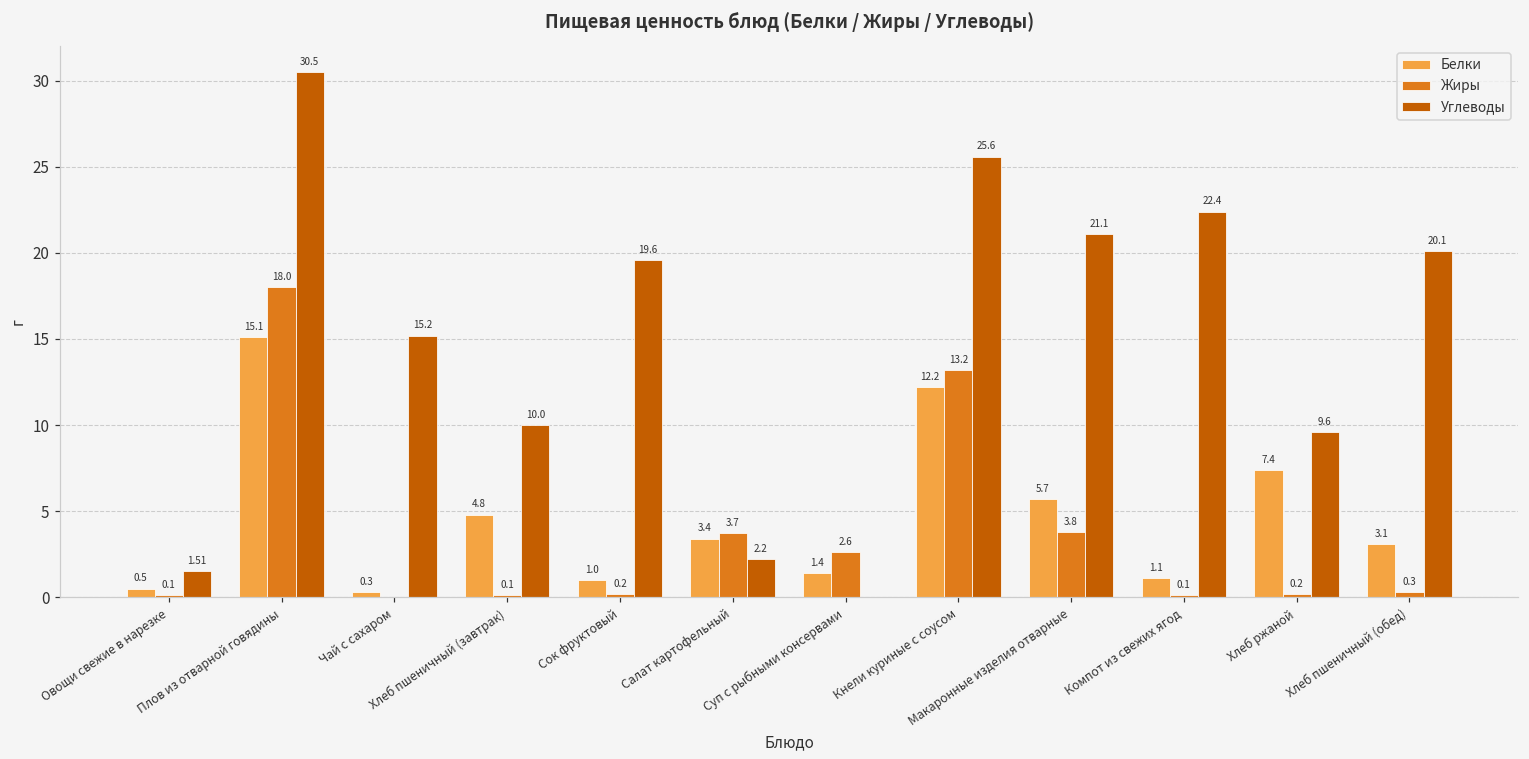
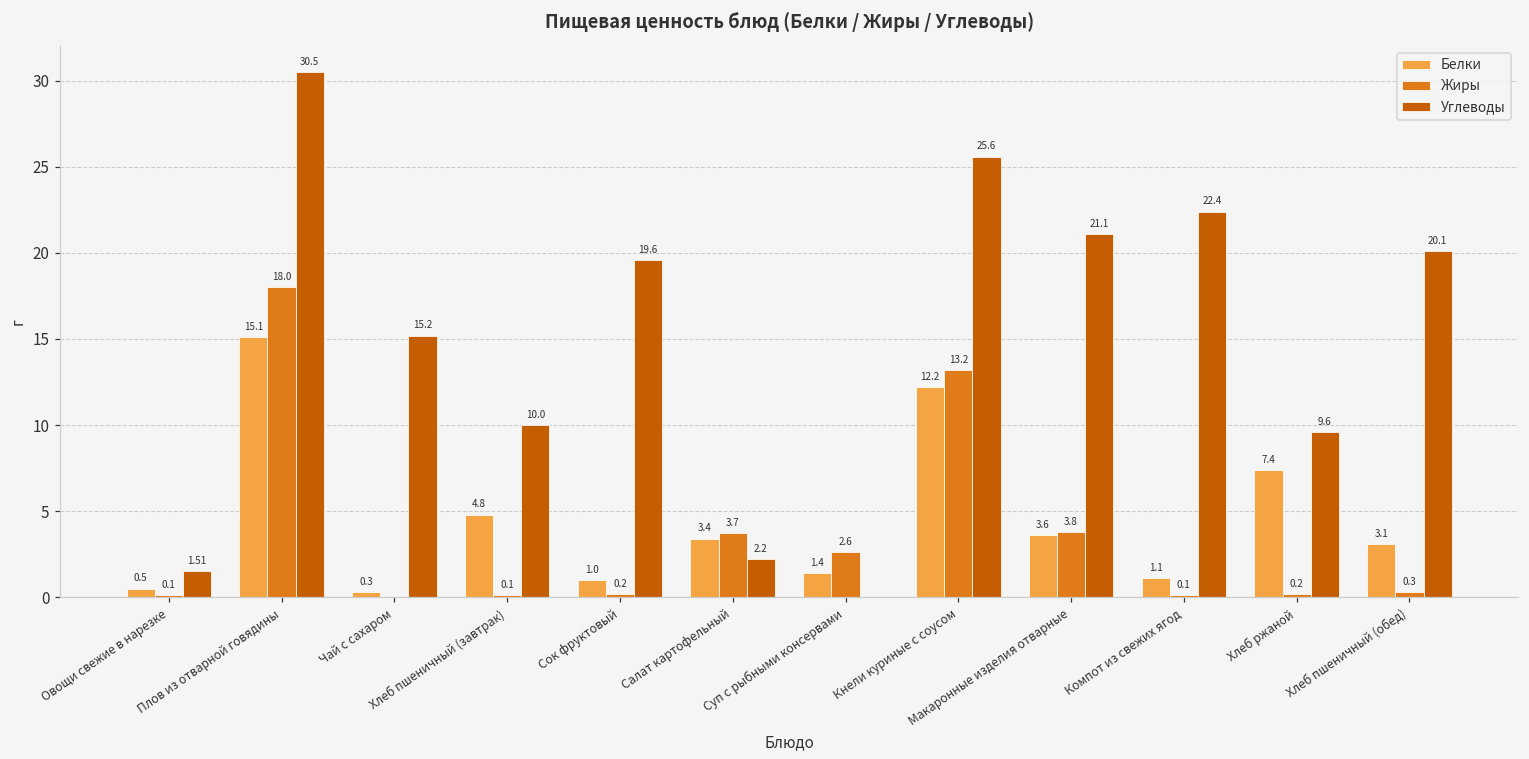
Белки, Макаронные изделия отварные: 5.7 -> 3.6
